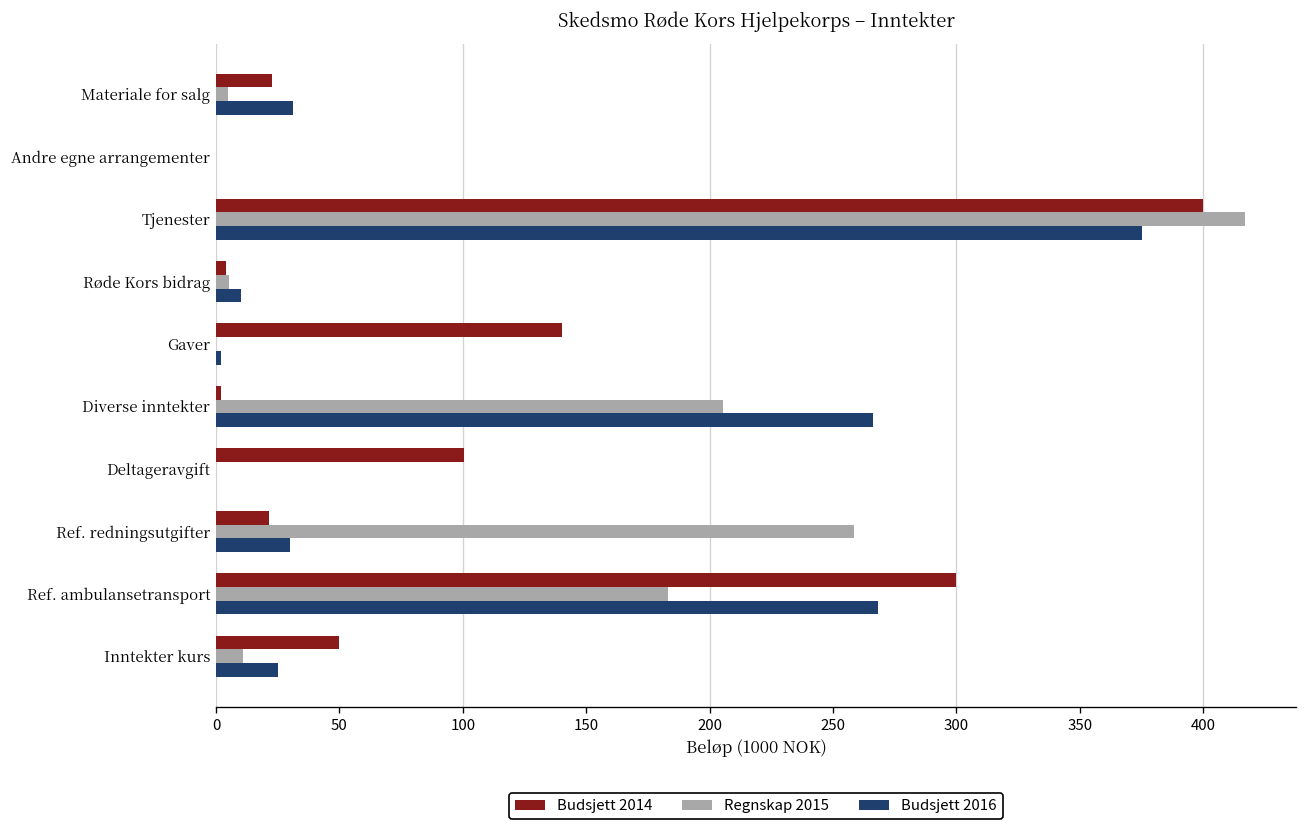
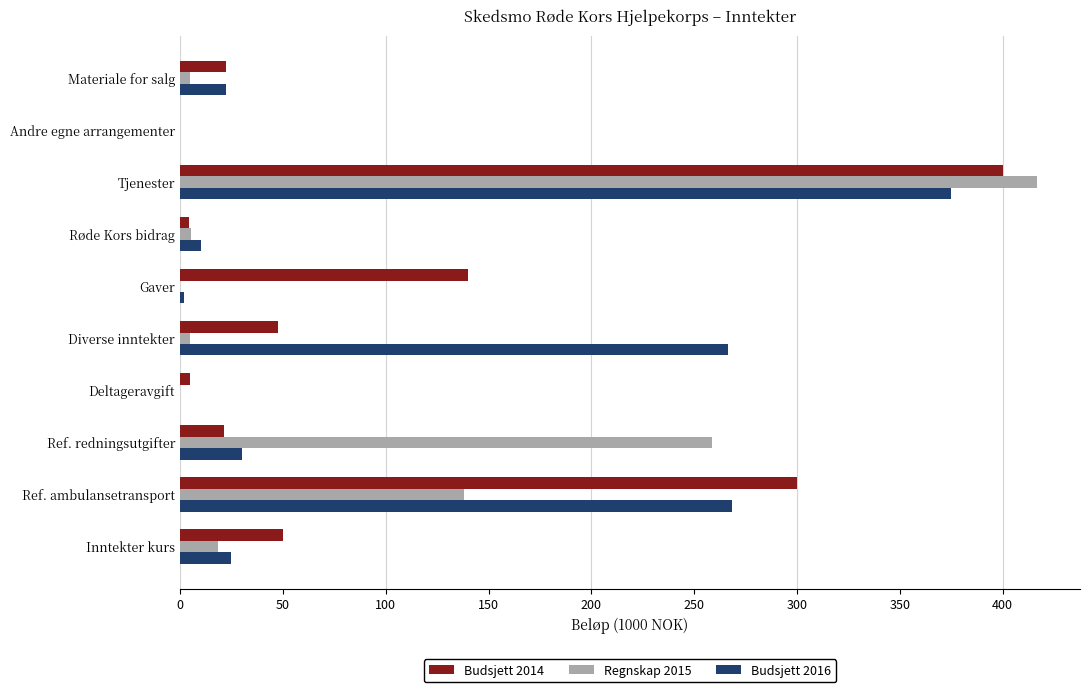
Budsjett 2016, Materiale for salg: 31 -> 23
Budsjett 2014, Diverse inntekter: 2 -> 48
Regnskap 2015, Diverse inntekter: 205 -> 5
Budsjett 2014, Deltageravgift: 100 -> 5
Regnskap 2015, Ref. ambulansetransport: 183 -> 138
Regnskap 2015, Inntekter kurs: 11 -> 18
